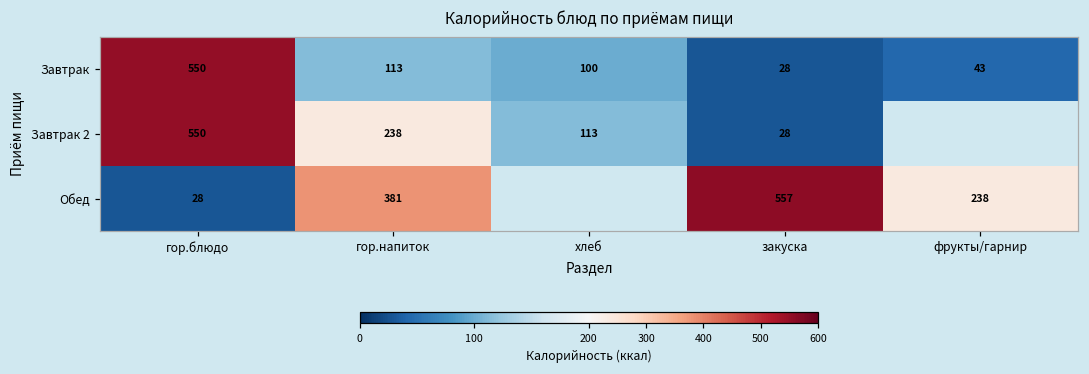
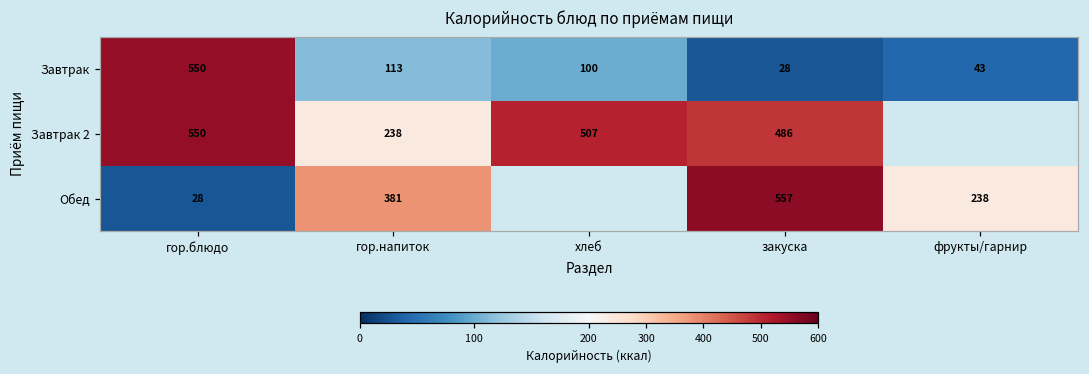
Завтрак 2, хлеб: 113 -> 507
Завтрак 2, закуска: 28 -> 486
